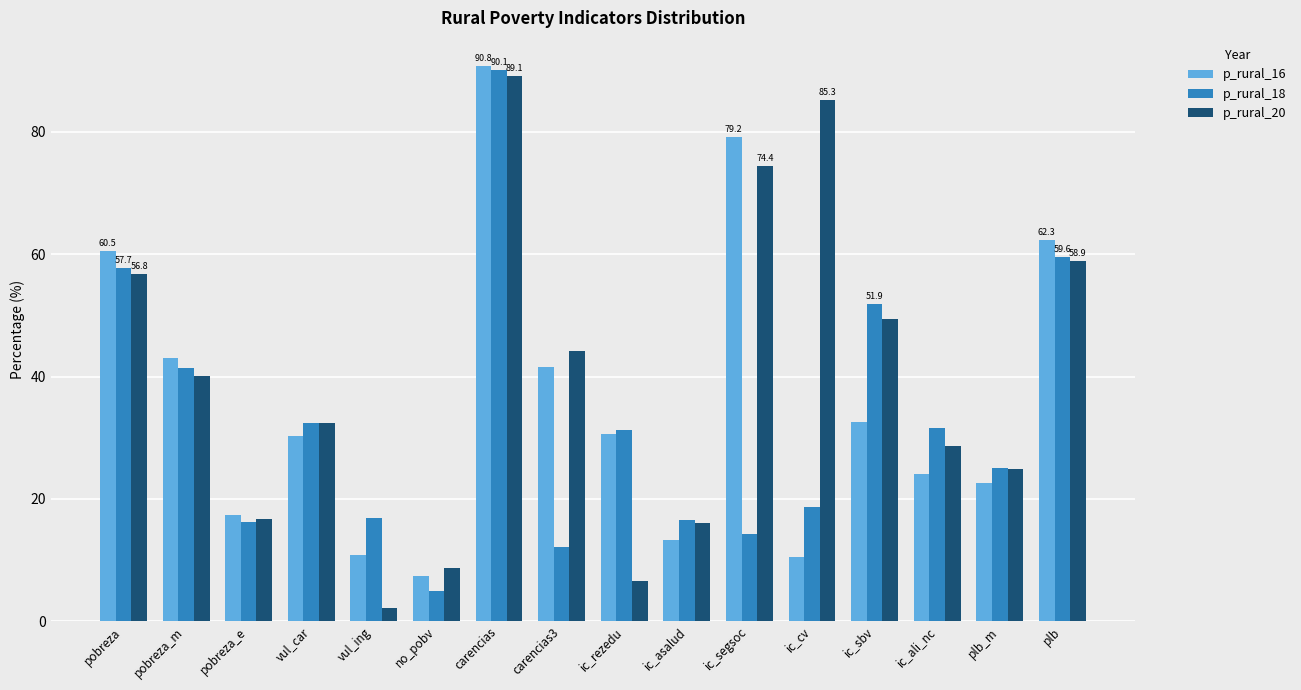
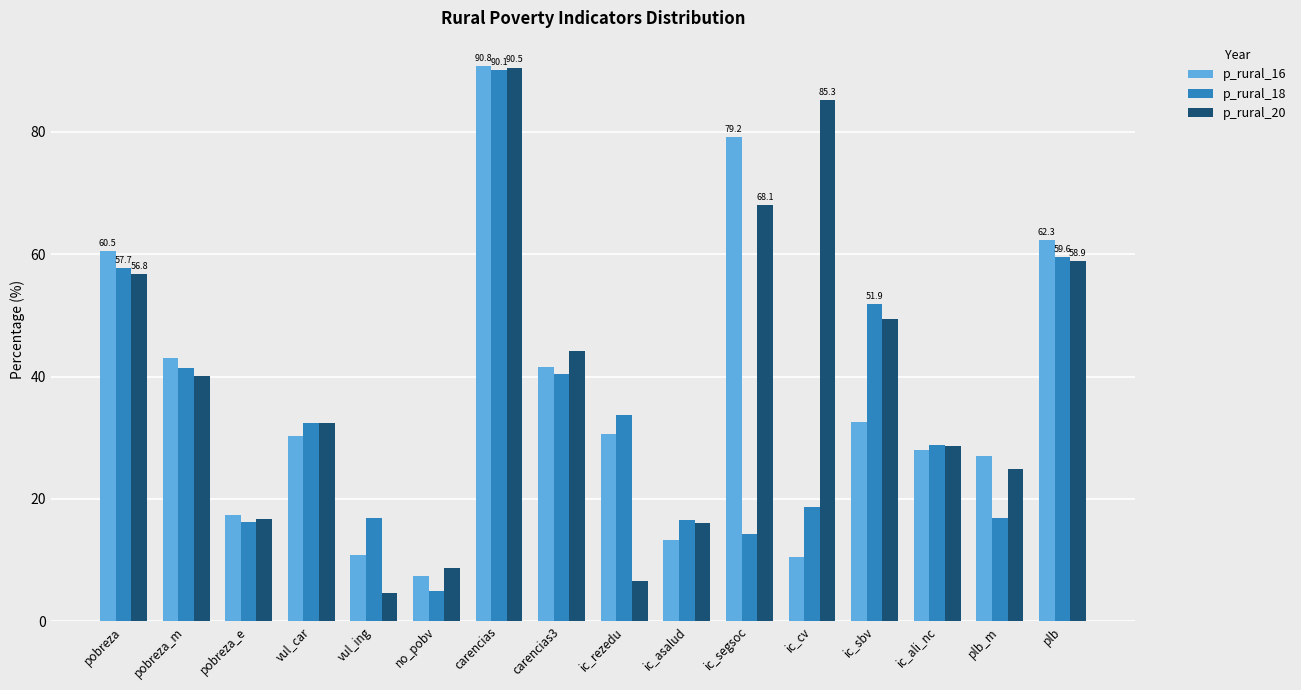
p_rural_20, vul_ing: 2 -> 5
p_rural_20, carencias: 89.1 -> 90.5
p_rural_18, carencias3: 12 -> 40
p_rural_18, ic_rezedu: 31 -> 34
p_rural_20, ic_segsoc: 74.4 -> 68.1
p_rural_16, ic_ali_nc: 24 -> 28
p_rural_18, ic_ali_nc: 32 -> 29
p_rural_16, plb_m: 23 -> 27
p_rural_18, plb_m: 25 -> 17
